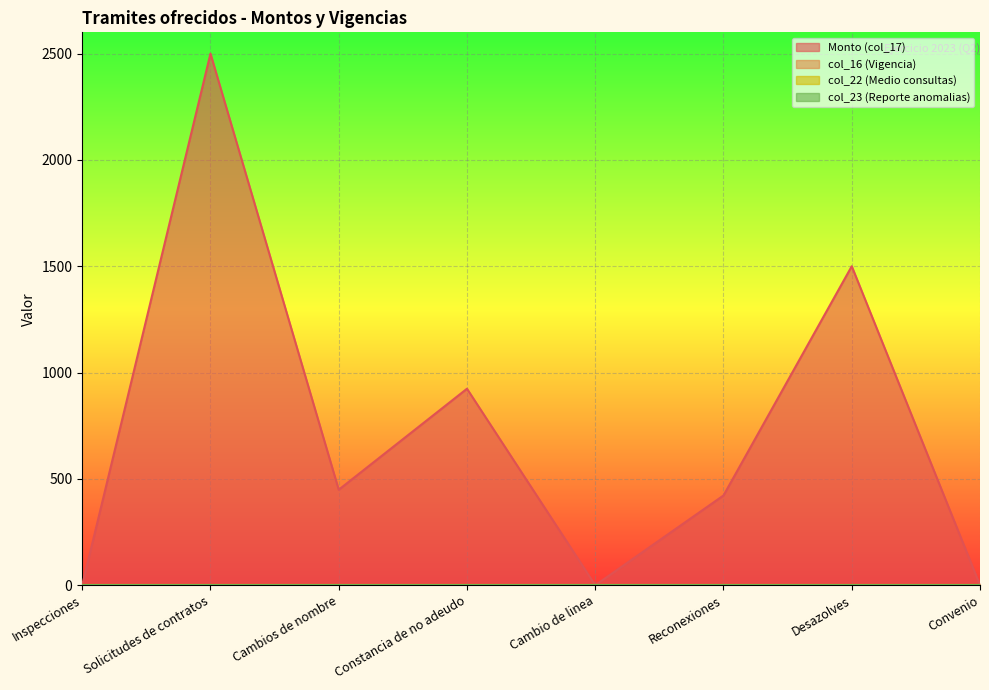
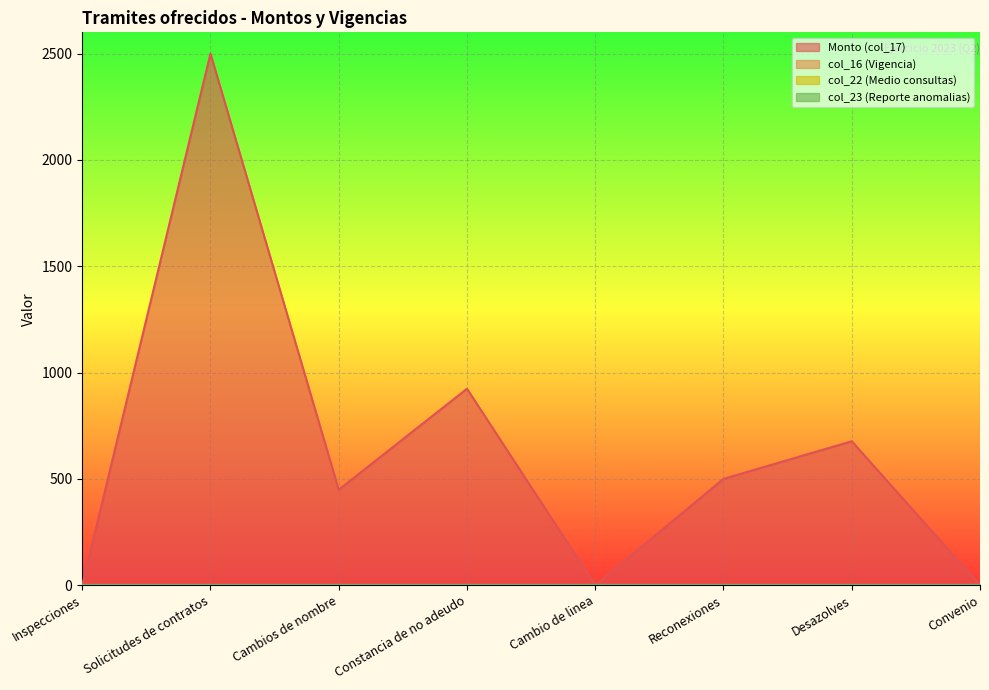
Monto (col_17), Reconexiones: 420 -> 500
Monto (col_17), Desazolves: 1500 -> 680
